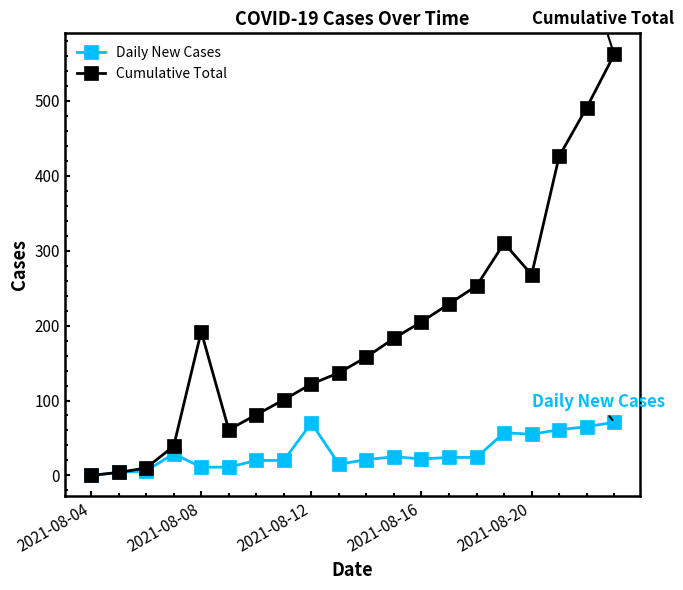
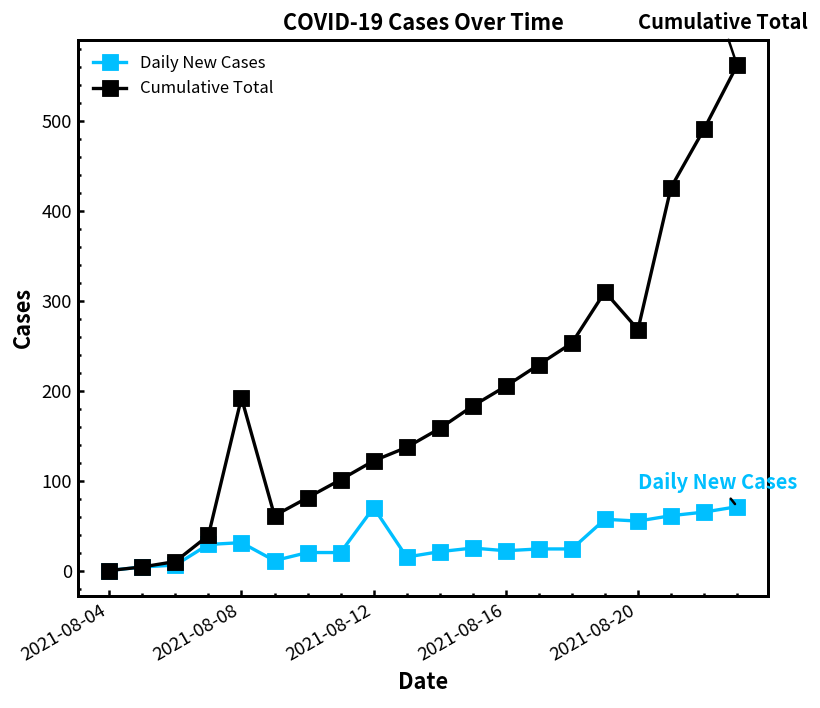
Daily New Cases, 2021-08-08: 10 -> 30
